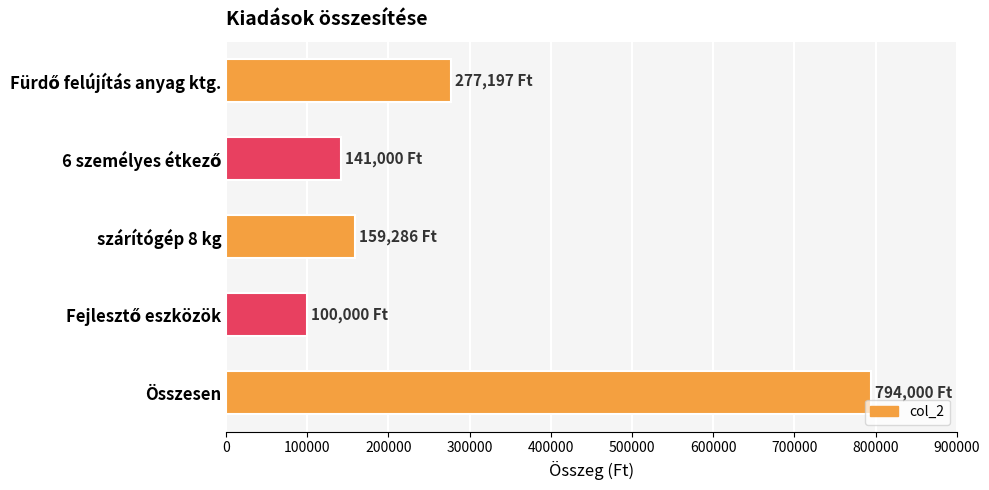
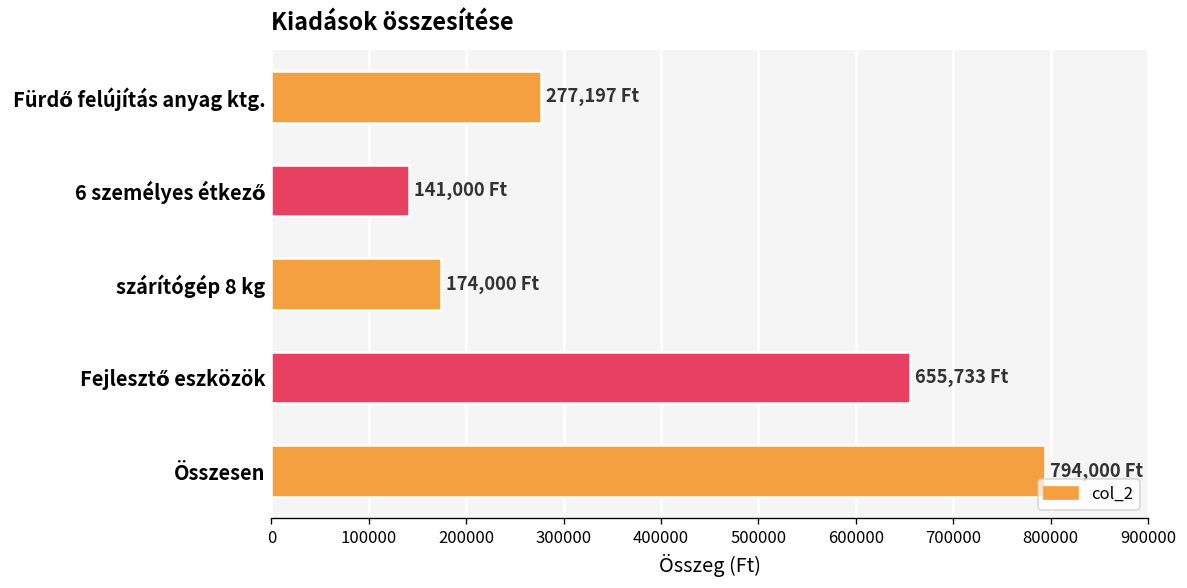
szárítógép 8 kg: 159,286 -> 174,000
Fejlesztő eszközök: 100,000 -> 655,733
